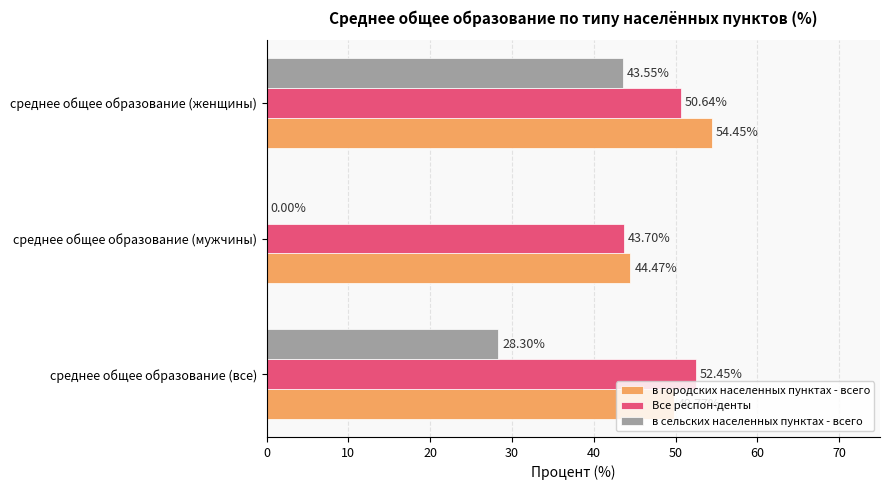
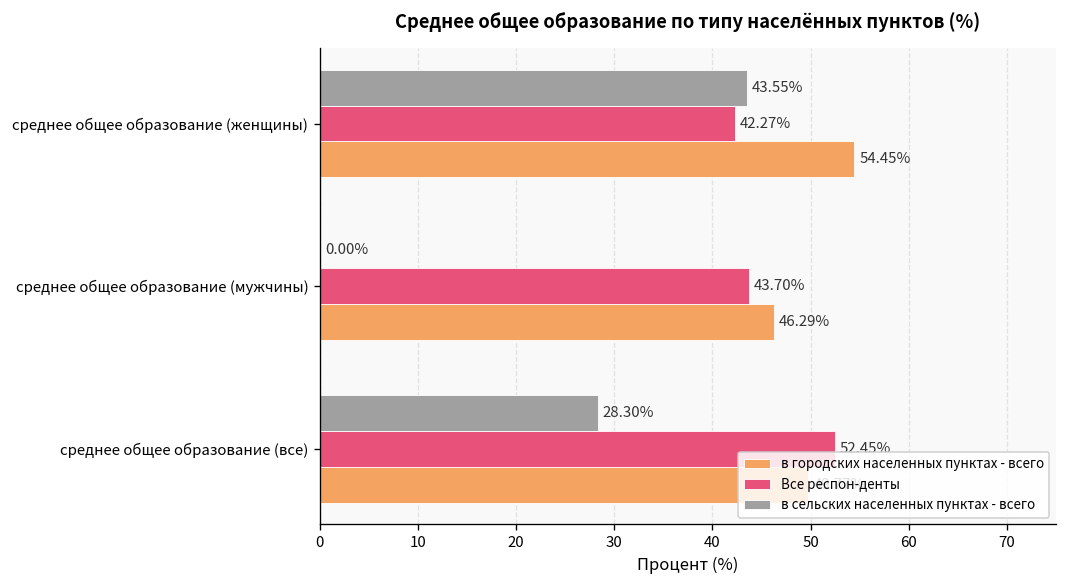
Все респон-денты, среднее общее образование (женщины): 50.64% -> 42.27%
в городских населенных пунктах - всего, среднее общее образование (мужчины): 44.47% -> 46.29%
